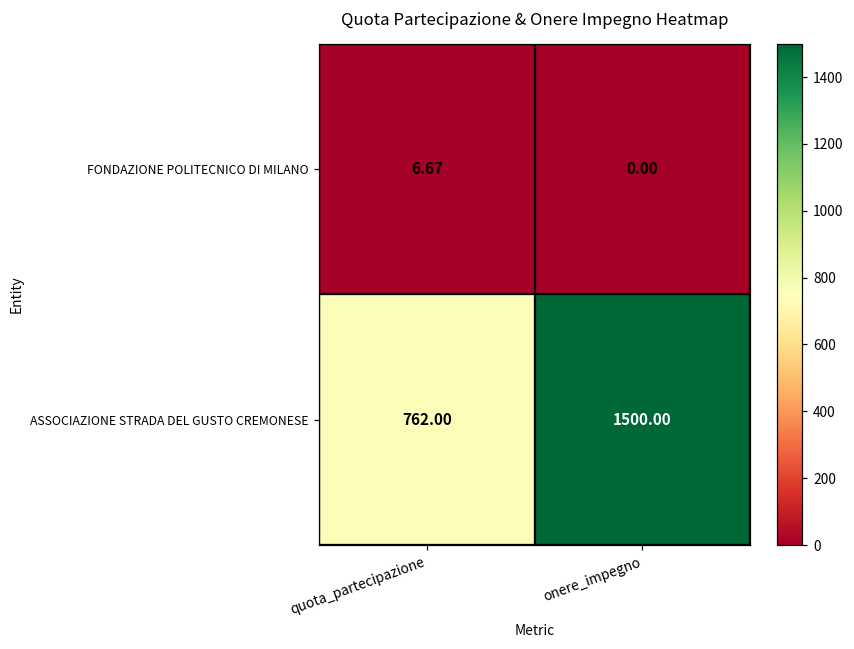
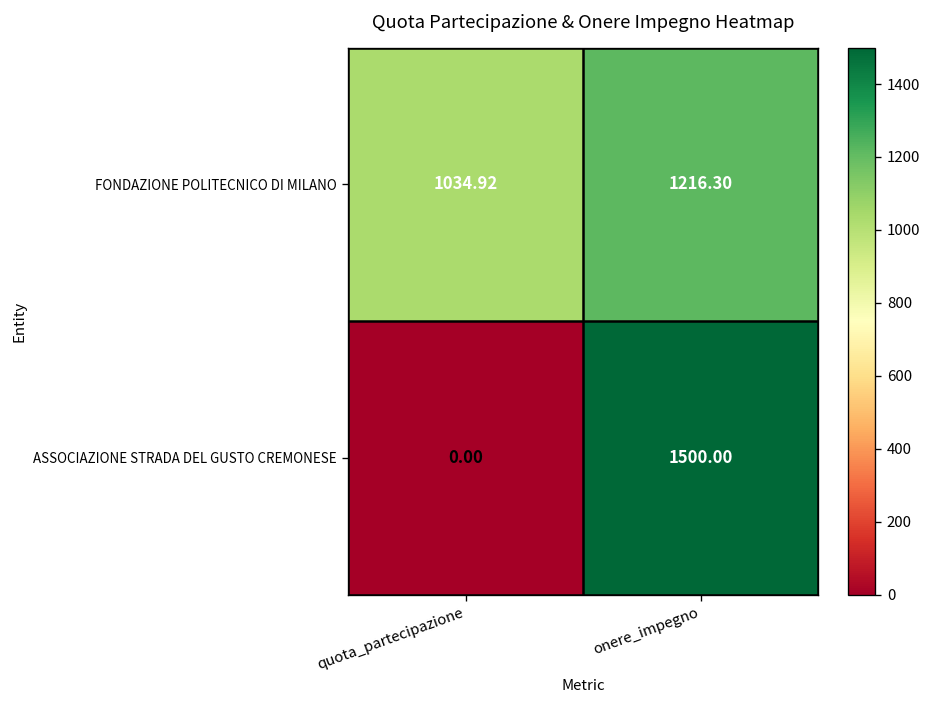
FONDAZIONE POLITECNICO DI MILANO, quota_partecipazione: 6.67 -> 1034.92
FONDAZIONE POLITECNICO DI MILANO, onere_impegno: 0.00 -> 1216.30
ASSOCIAZIONE STRADA DEL GUSTO CREMONESE, quota_partecipazione: 762.00 -> 0.00
